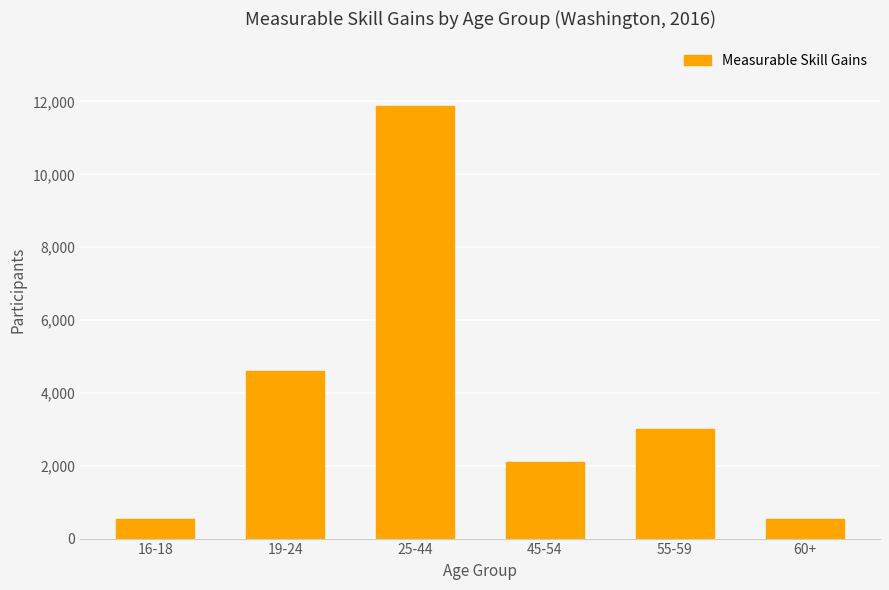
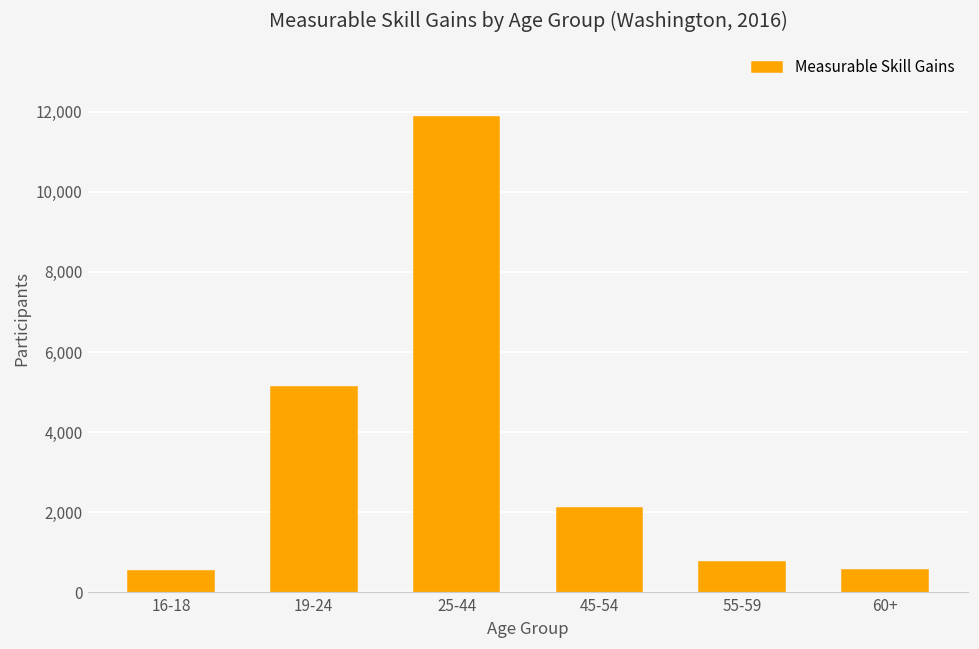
19-24: 4,600 -> 5,100
55-59: 3,000 -> 800
